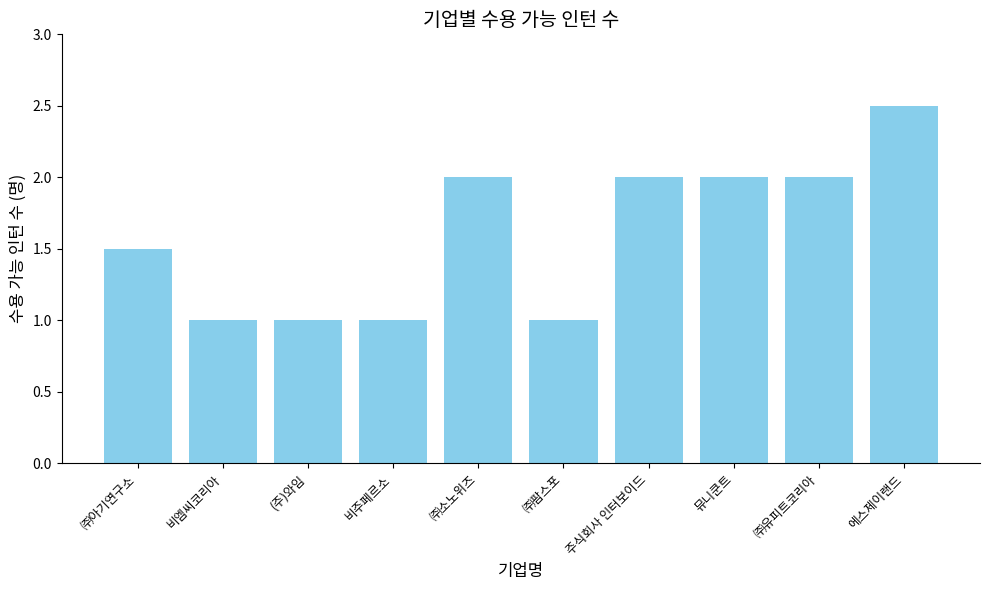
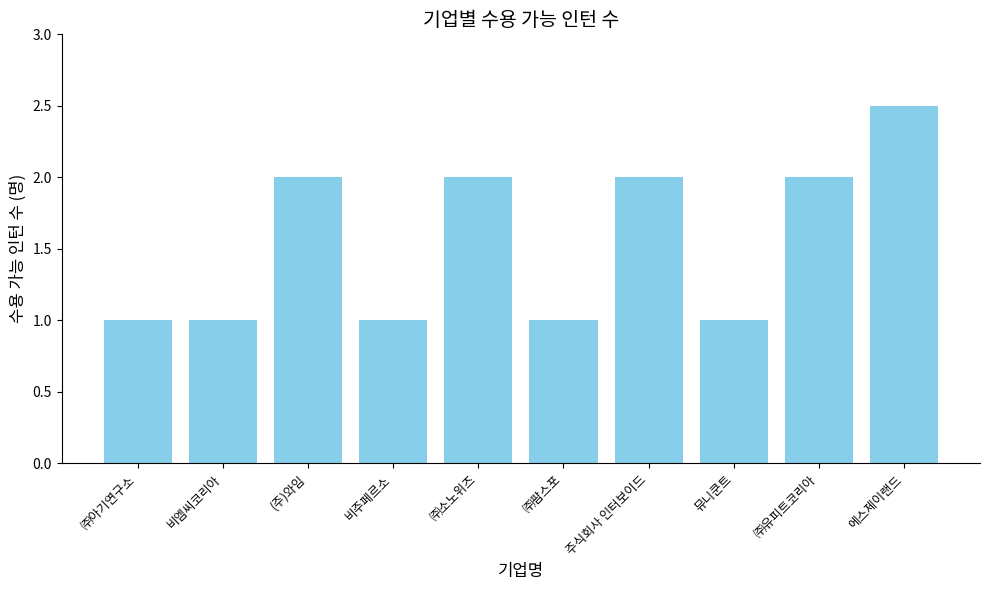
㈜아기연구소: 1.5 -> 1.0
(주)와임: 1 -> 2
뮤니쿤트: 2 -> 1
